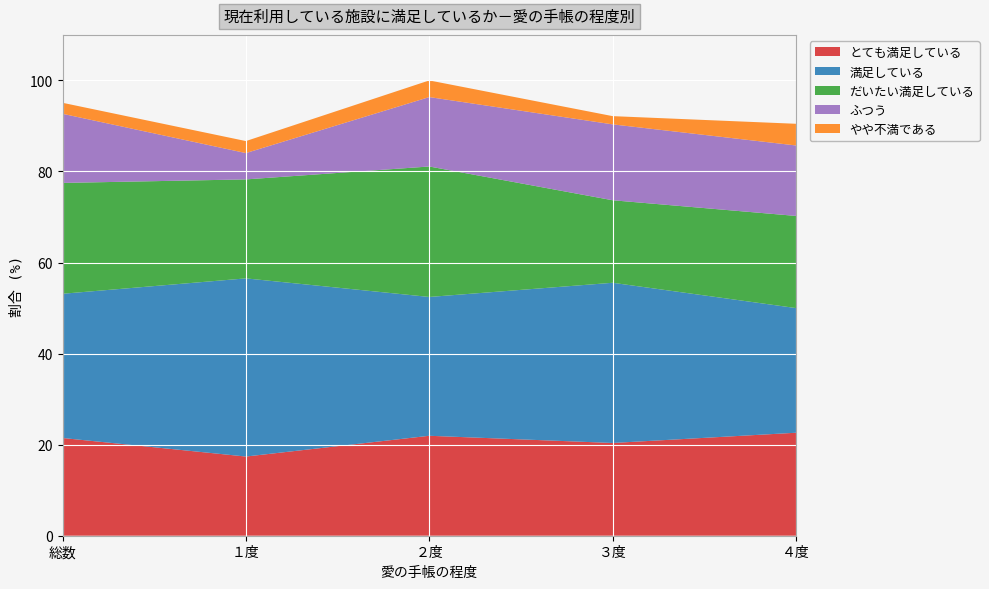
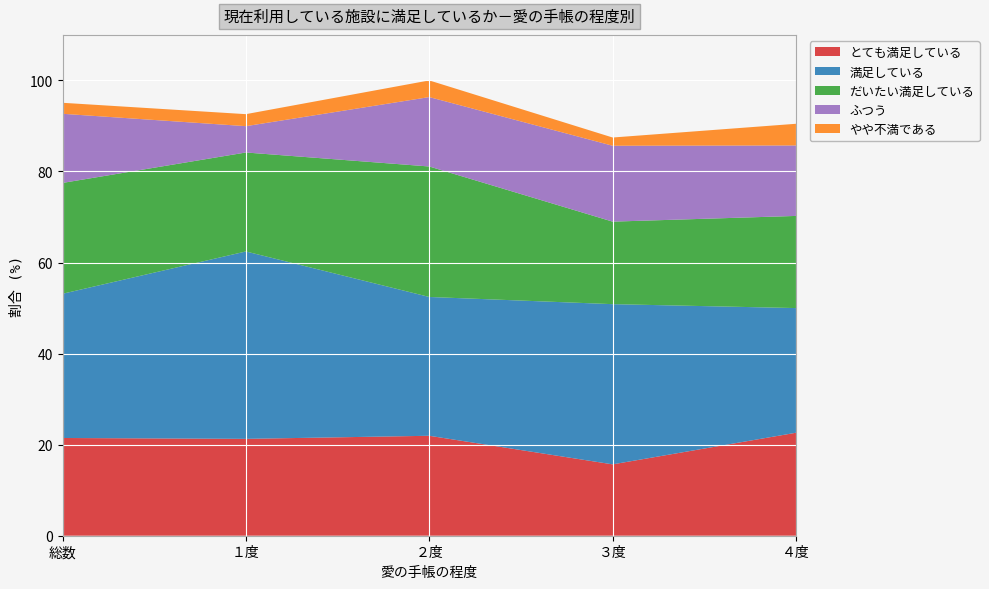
とても満足している, １度: 17 -> 21
満足している, １度: 39 -> 41
とても満足している, ３度: 20 -> 16
